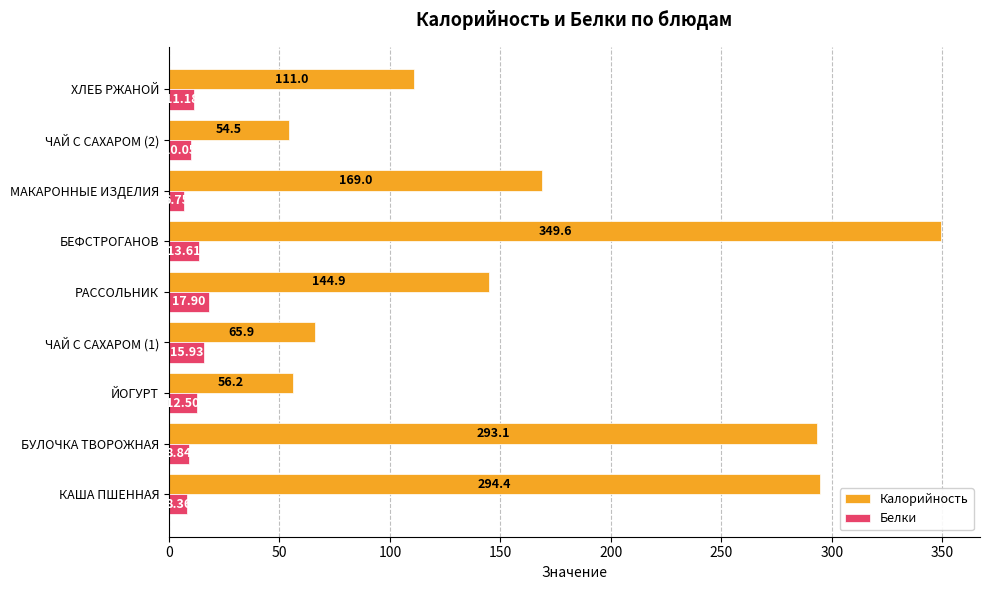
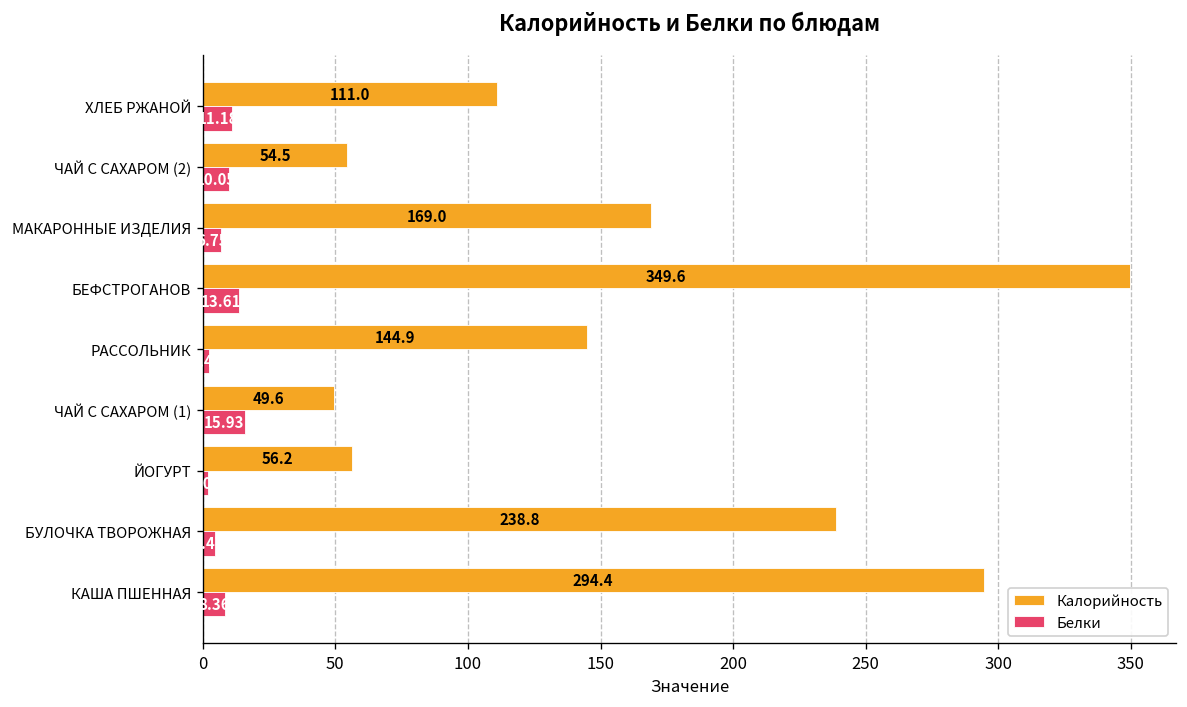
Белки, РАССОЛЬНИК: 18 -> 2
Калорийность, ЧАЙ С САХАРОМ (1): 65.9 -> 49.6
Белки, ЙОГУРТ: 13 -> 2
Калорийность, БУЛОЧКА ТВОРОЖНАЯ: 293.1 -> 238.8
Белки, БУЛОЧКА ТВОРОЖНАЯ: 9 -> 4
